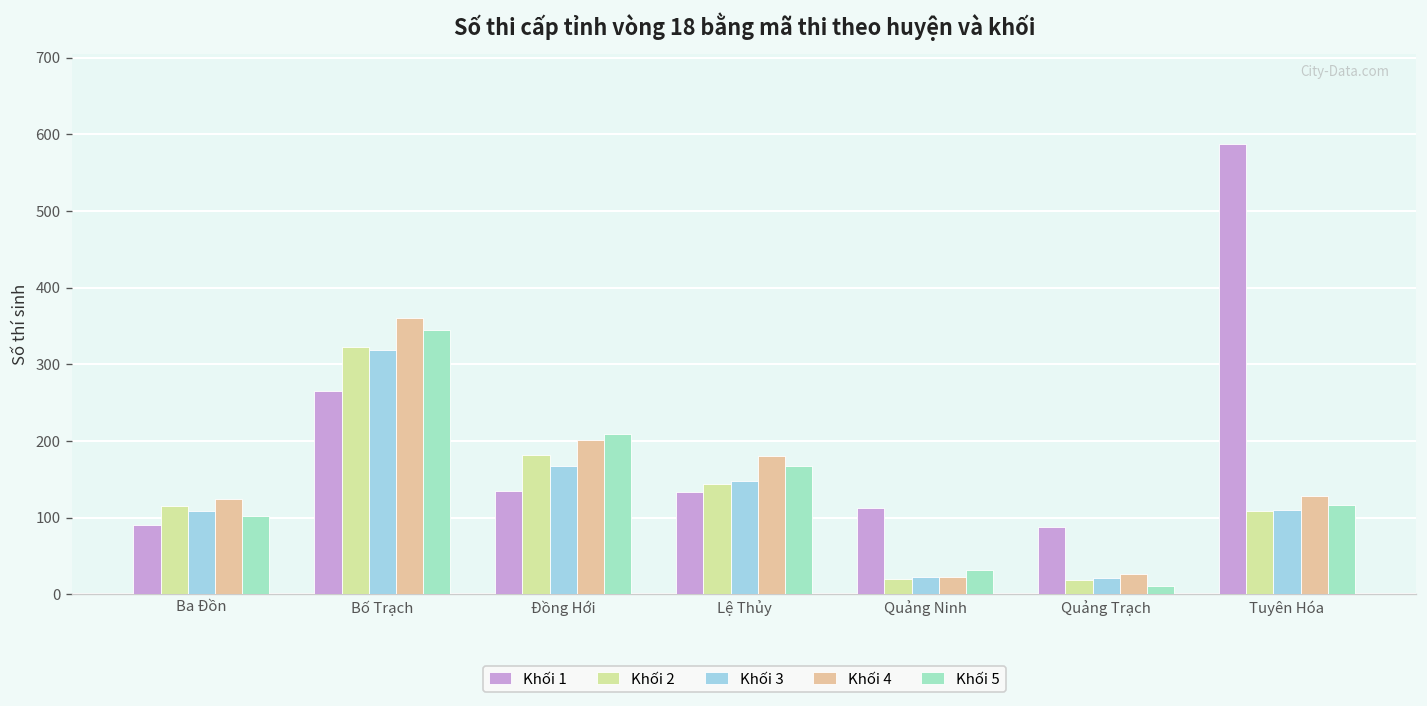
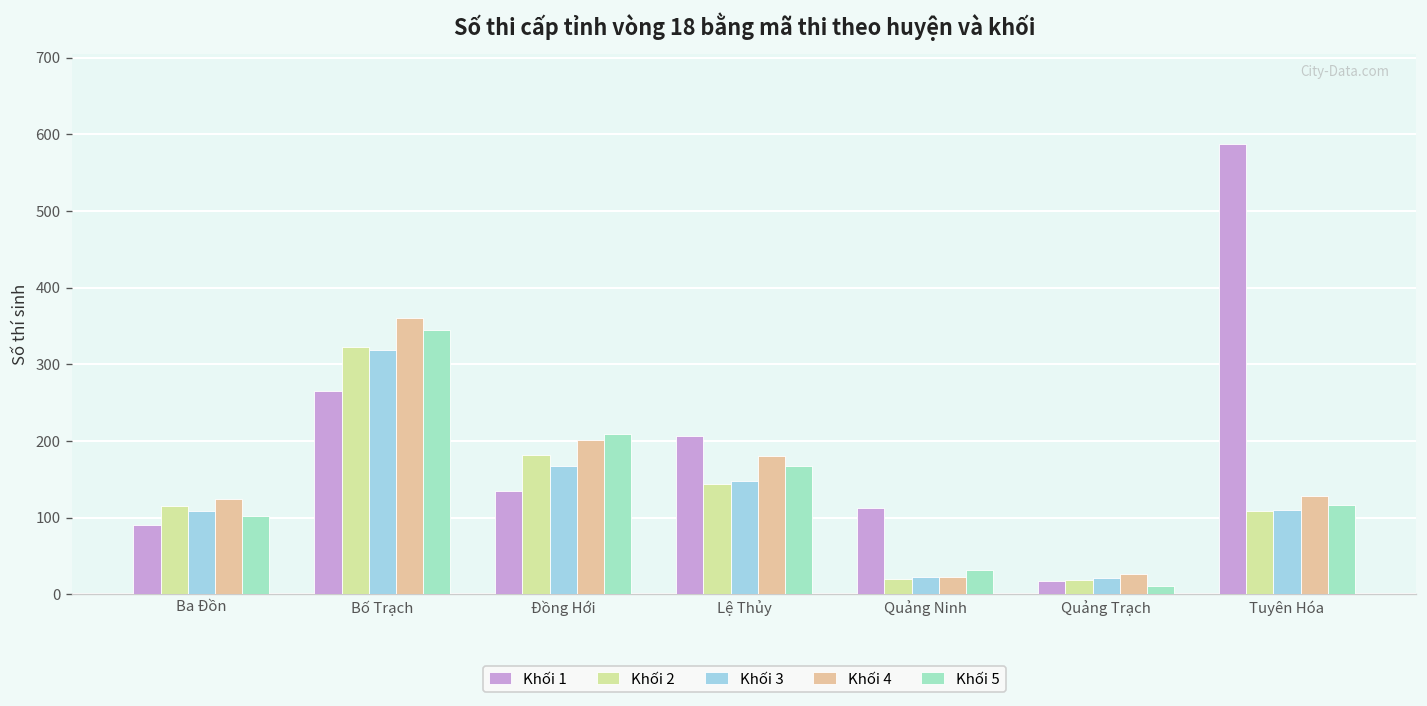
Khối 1, Lệ Thủy: 130 -> 210
Khối 1, Quảng Trạch: 90 -> 20
